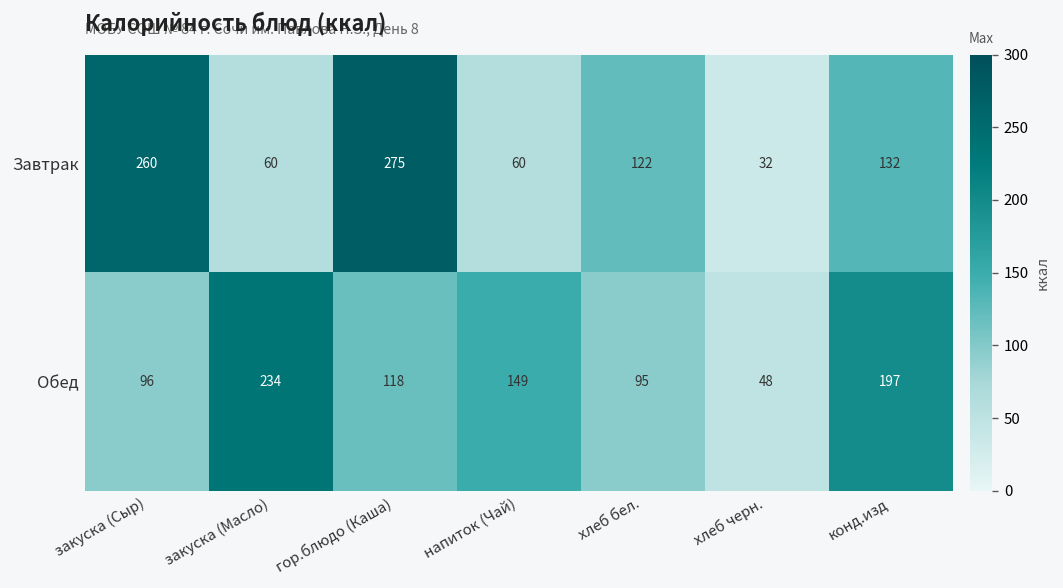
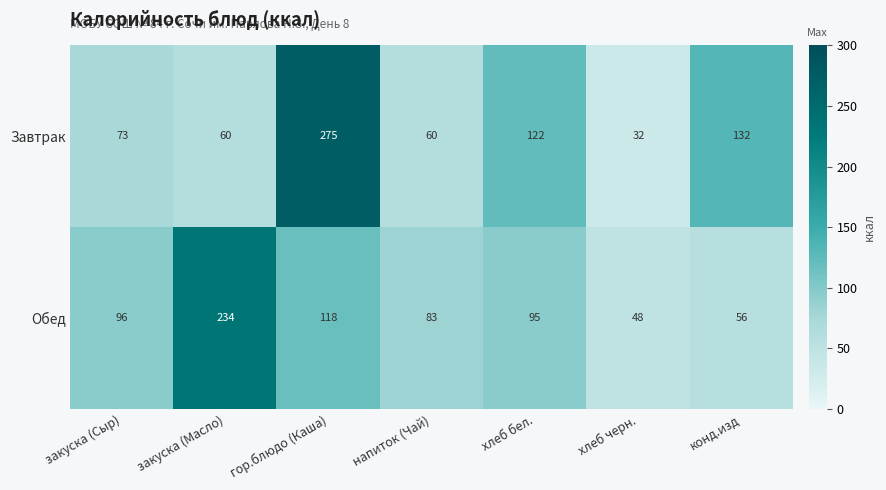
Завтрак, закуска (Сыр): 260 -> 73
Обед, напиток (Чай): 149 -> 83
Обед, конд.изд: 197 -> 56
